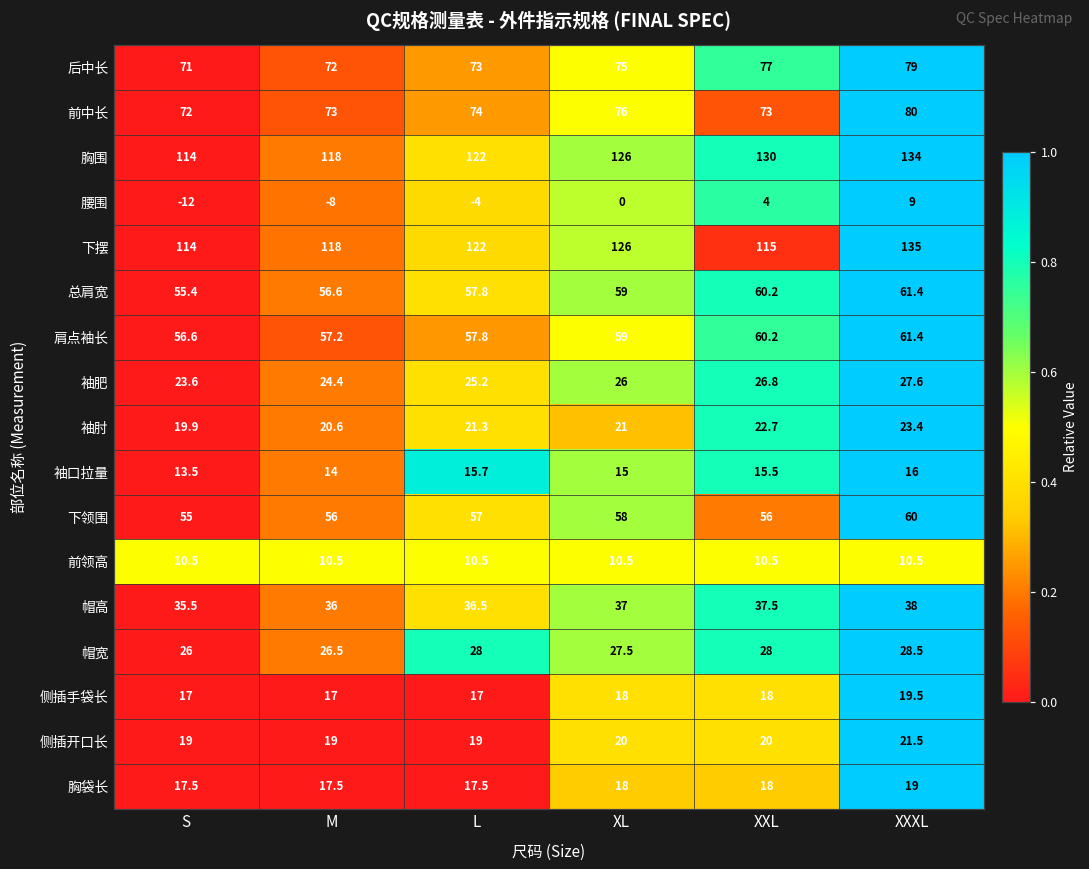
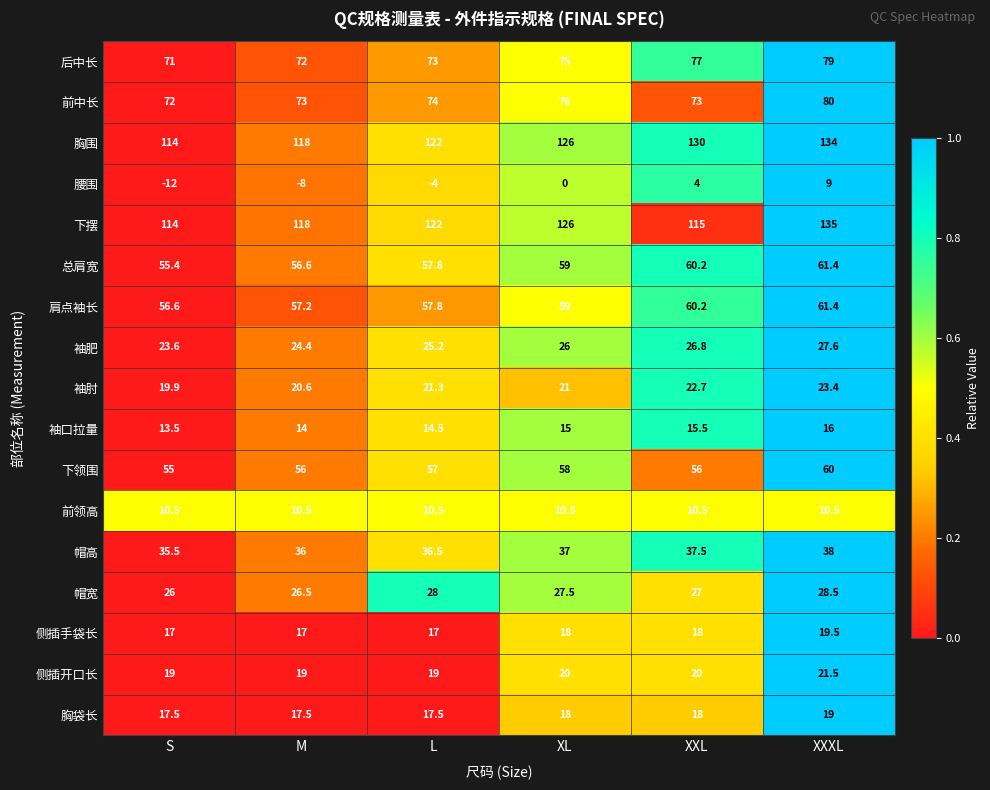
袖口拉量, L: 15.7 -> 14.5
帽宽, XXL: 28 -> 27
